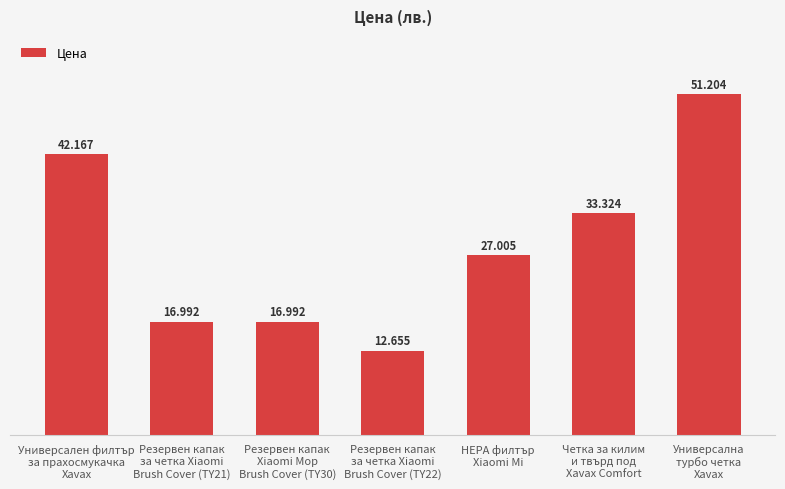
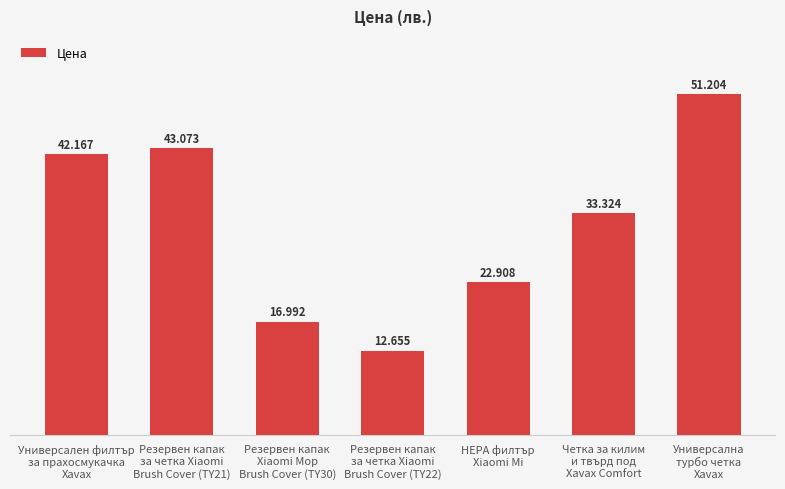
Резервен капак за четка Xiaomi Brush Cover (TY21): 16.992 -> 43.073
HEPA филтър Xiaomi Mi: 27.005 -> 22.908
